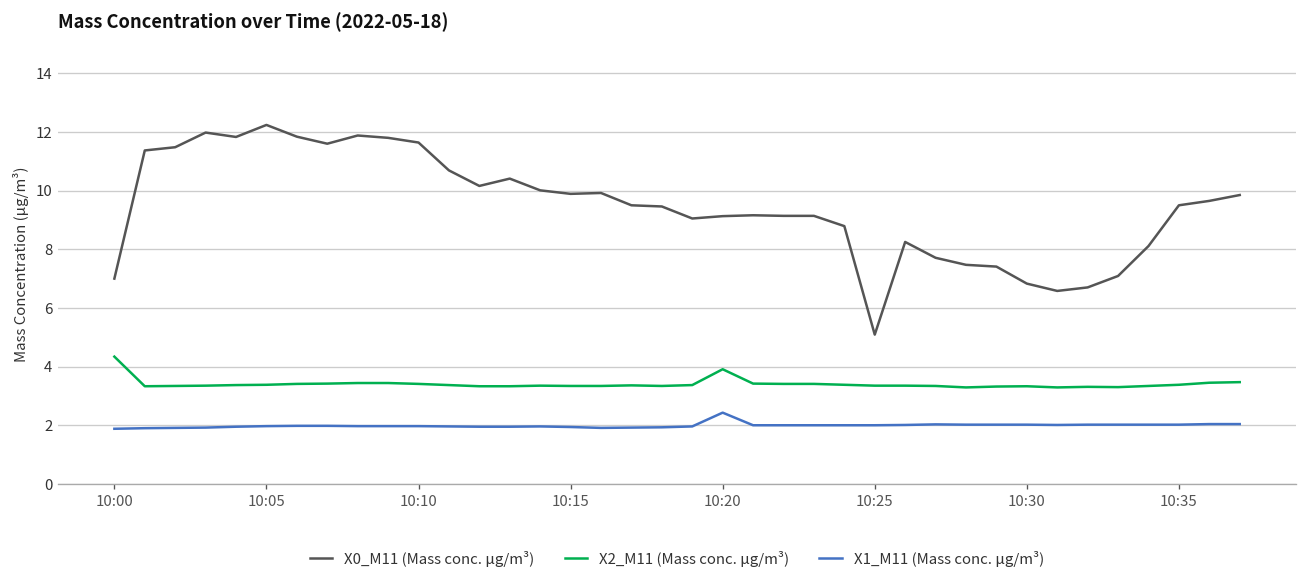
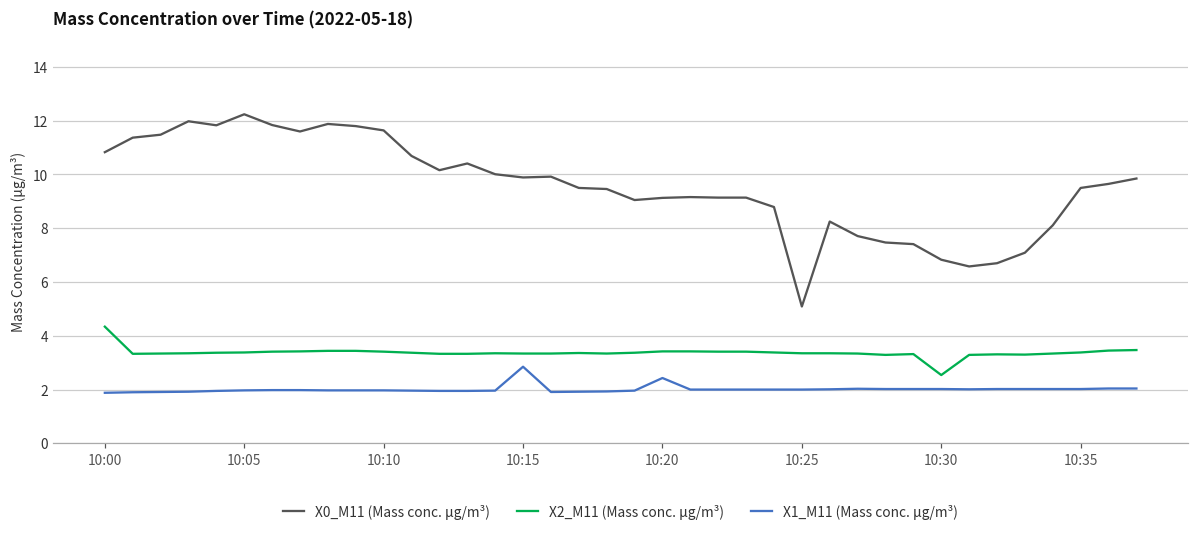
X0_M11 (Mass conc. μg/m³), 10:00: 7.0 -> 10.8
X1_M11 (Mass conc. μg/m³), 10:15: 1.9 -> 2.9
X2_M11 (Mass conc. μg/m³), 10:20: 3.9 -> 3.4
X2_M11 (Mass conc. μg/m³), 10:30: 3.3 -> 2.5
